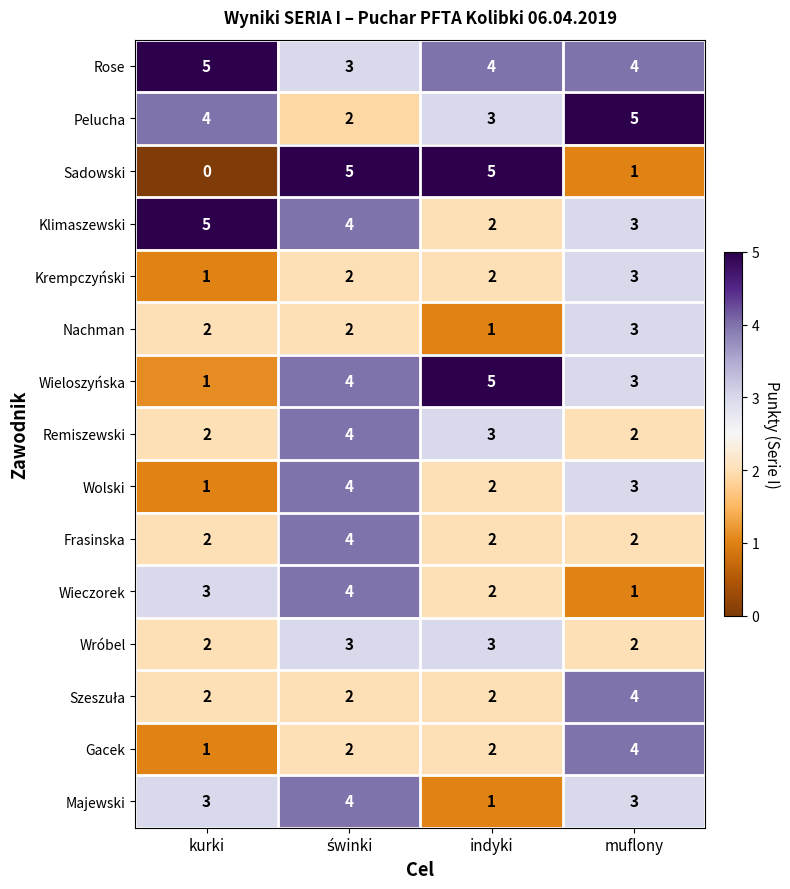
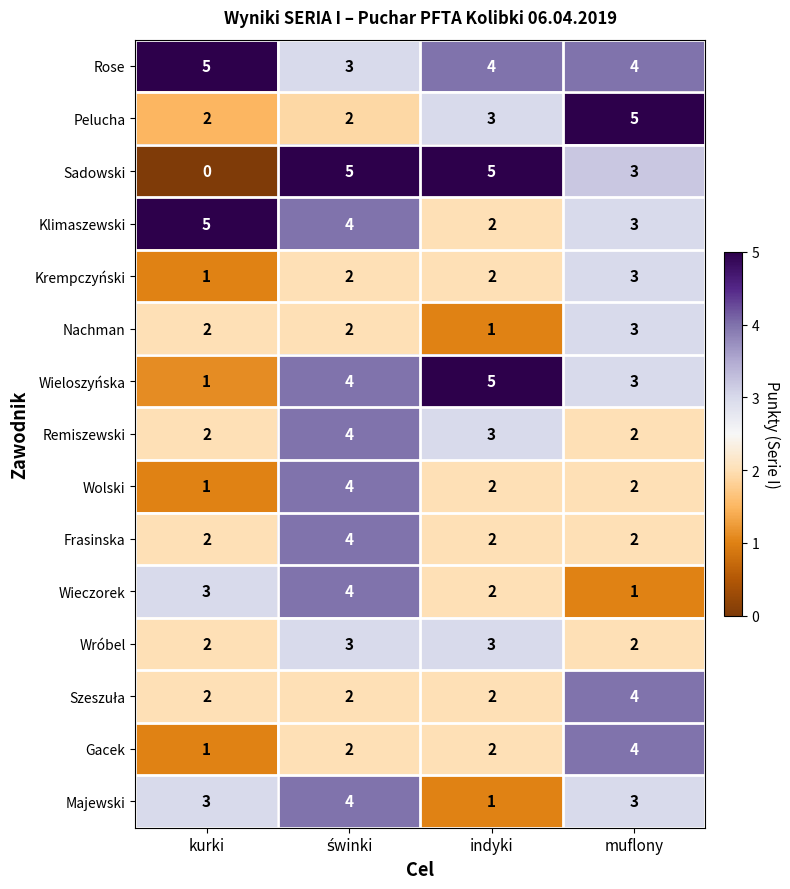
Pelucha, kurki: 4 -> 2
Sadowski, muflony: 1 -> 3
Wolski, muflony: 3 -> 2
